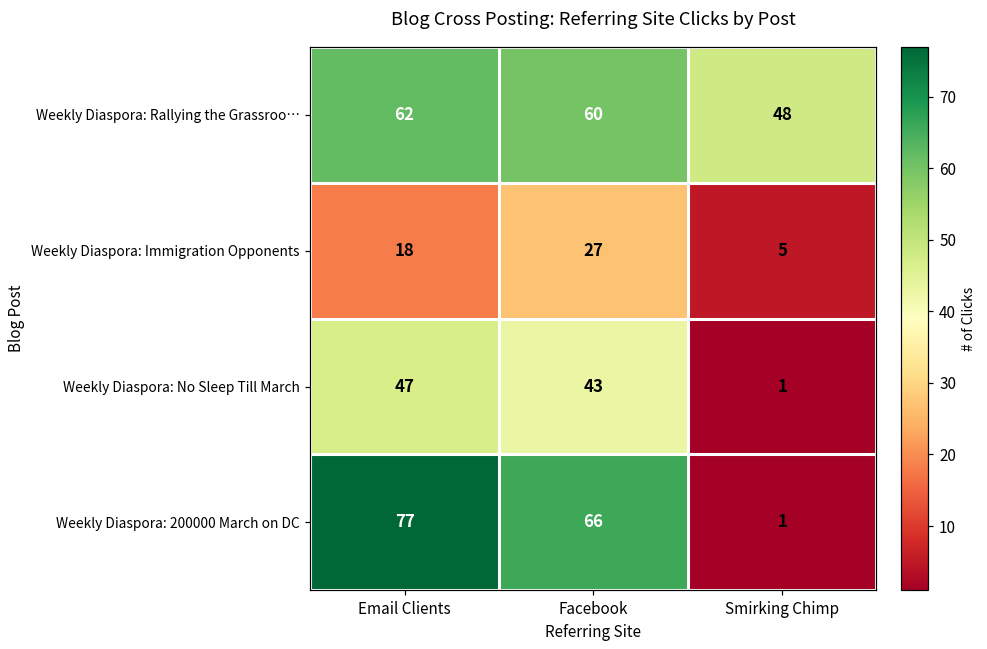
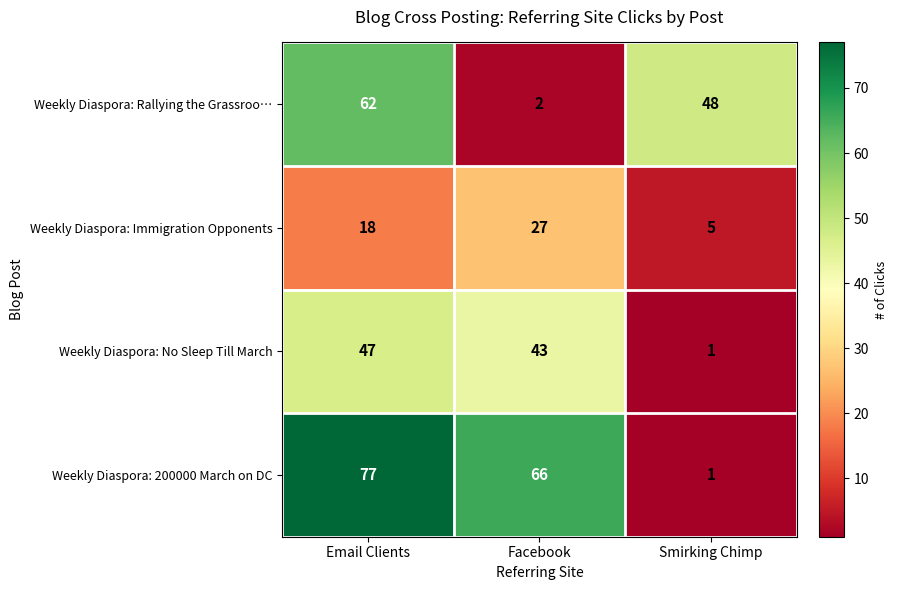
Weekly Diaspora: Rallying the Grassroo…, Facebook: 60 -> 2
